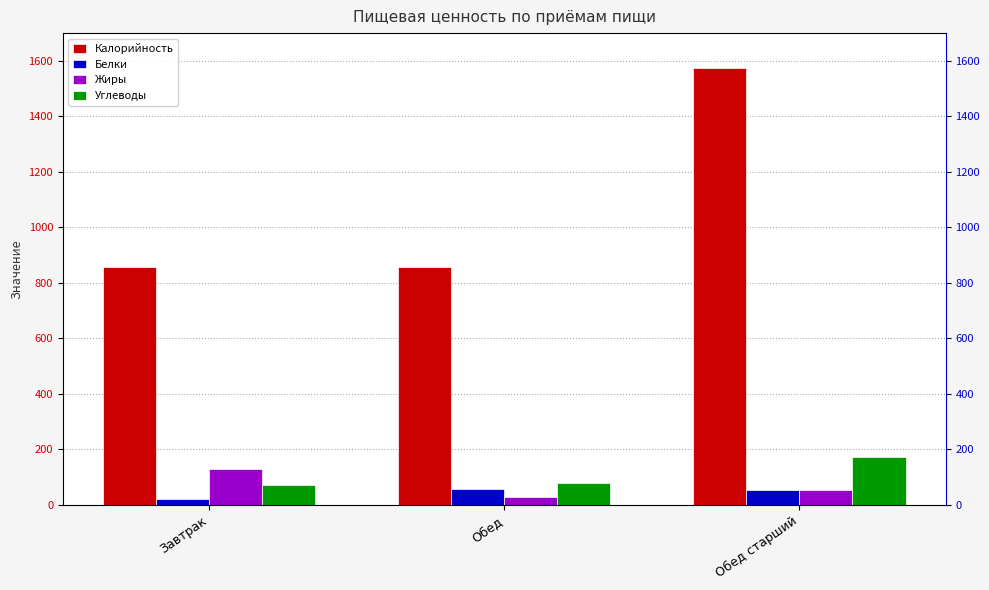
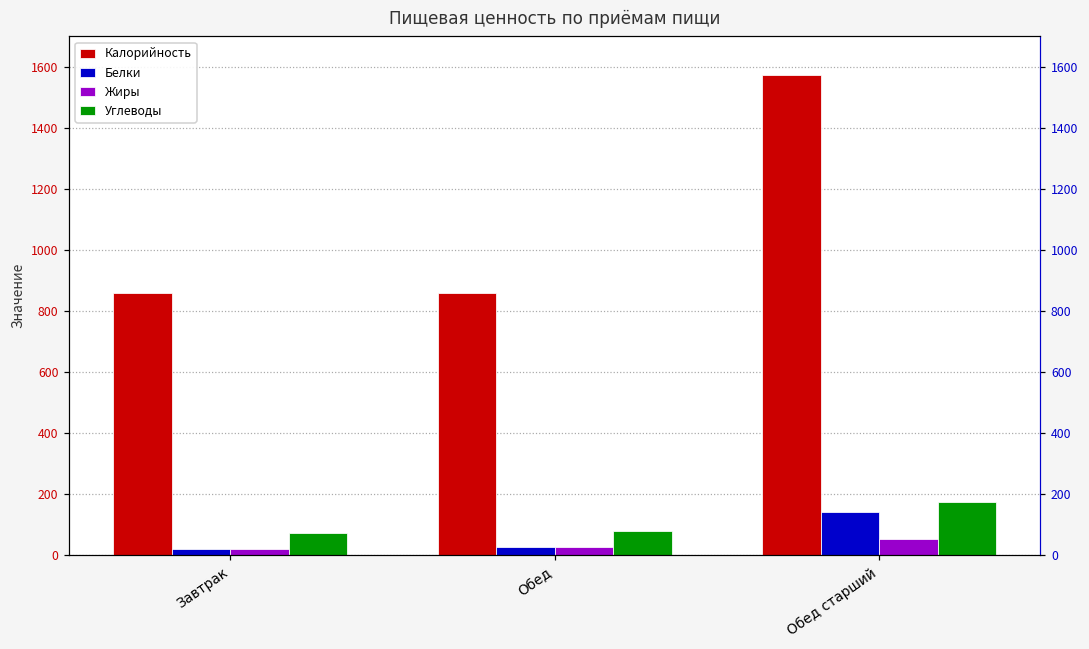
Жиры, Завтрак: 130 -> 20
Белки, Обед: 60 -> 30
Белки, Обед старший: 50 -> 140
